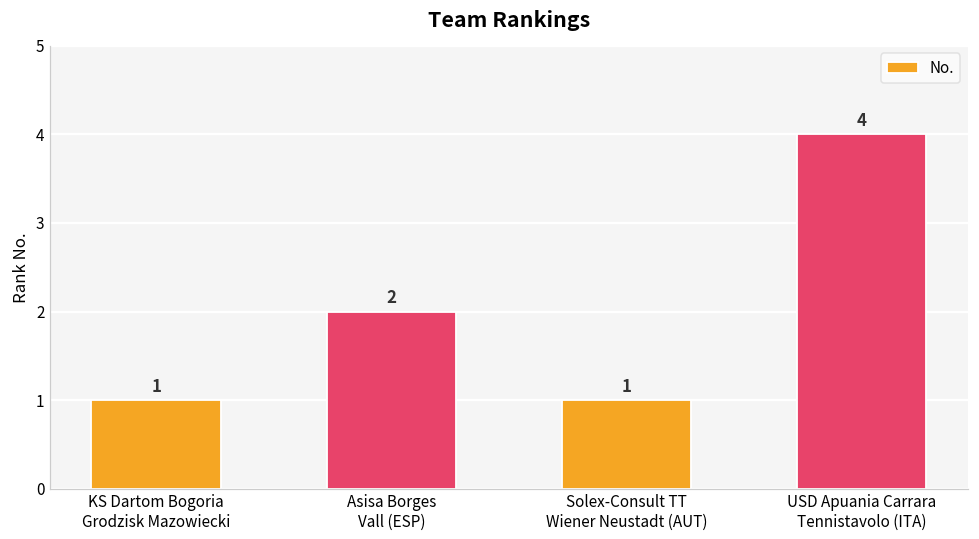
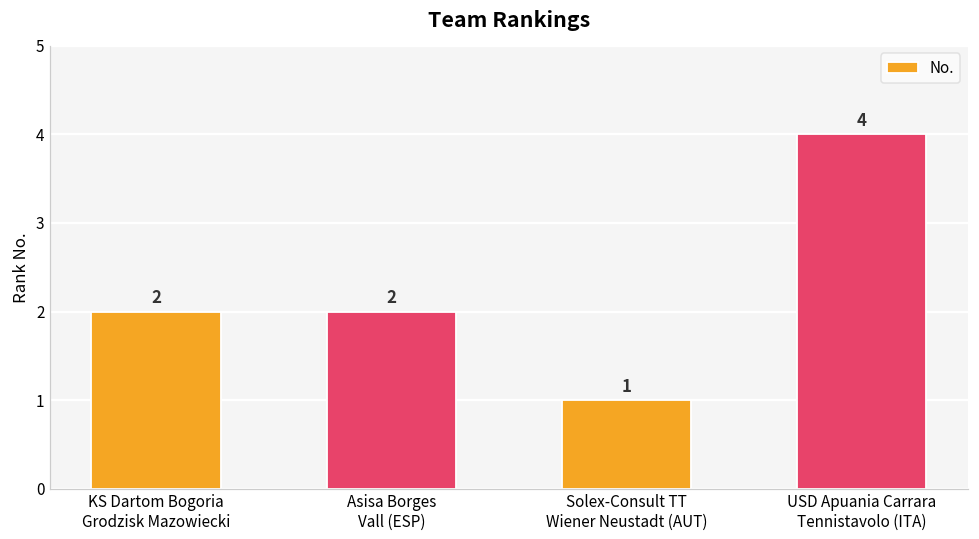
KS Dartom Bogoria Grodzisk Mazowiecki: 1 -> 2
